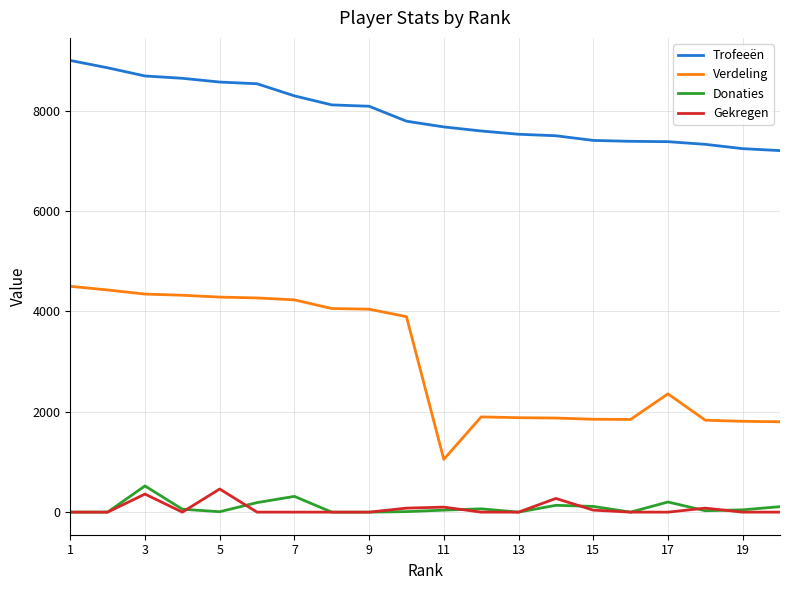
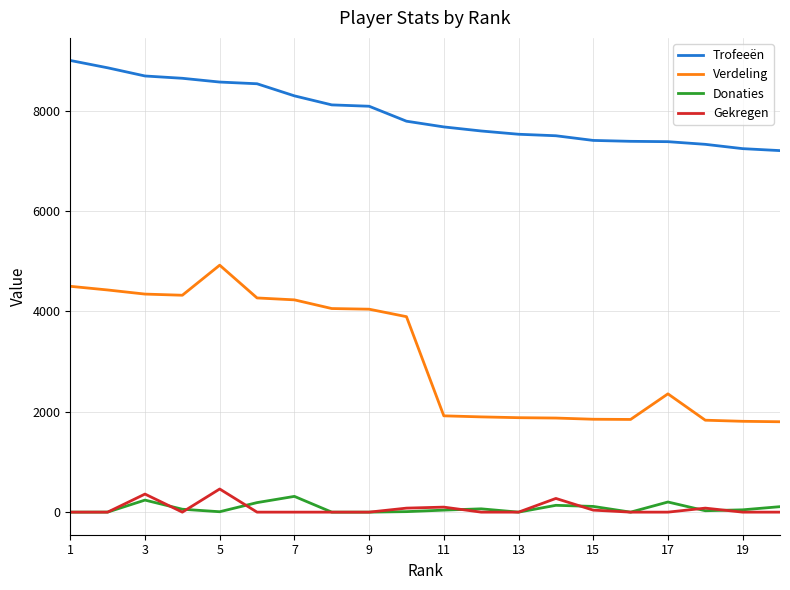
Donaties, 3: 500 -> 200
Verdeling, 5: 4300 -> 4900
Verdeling, 11: 1100 -> 1900
